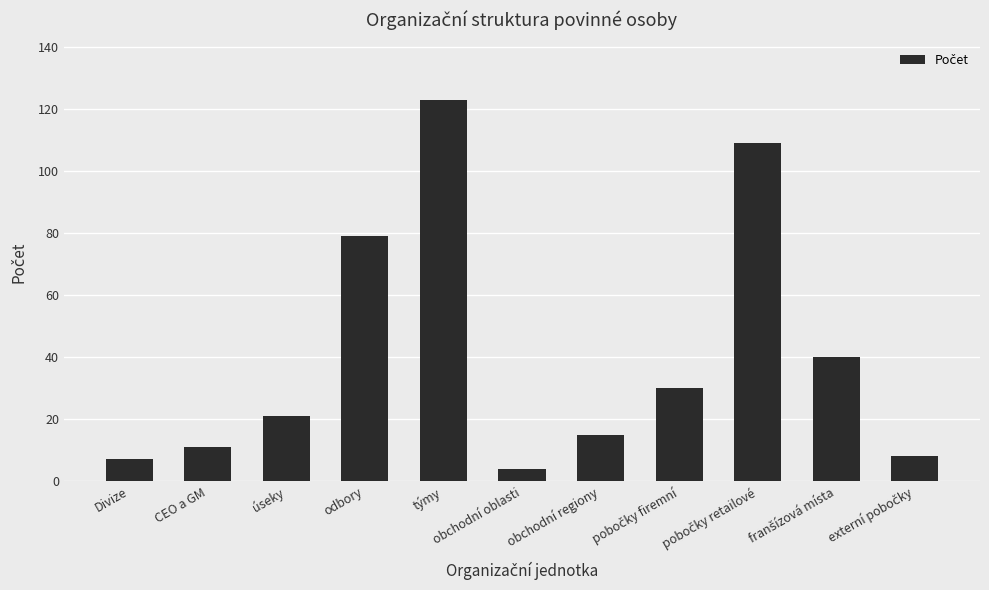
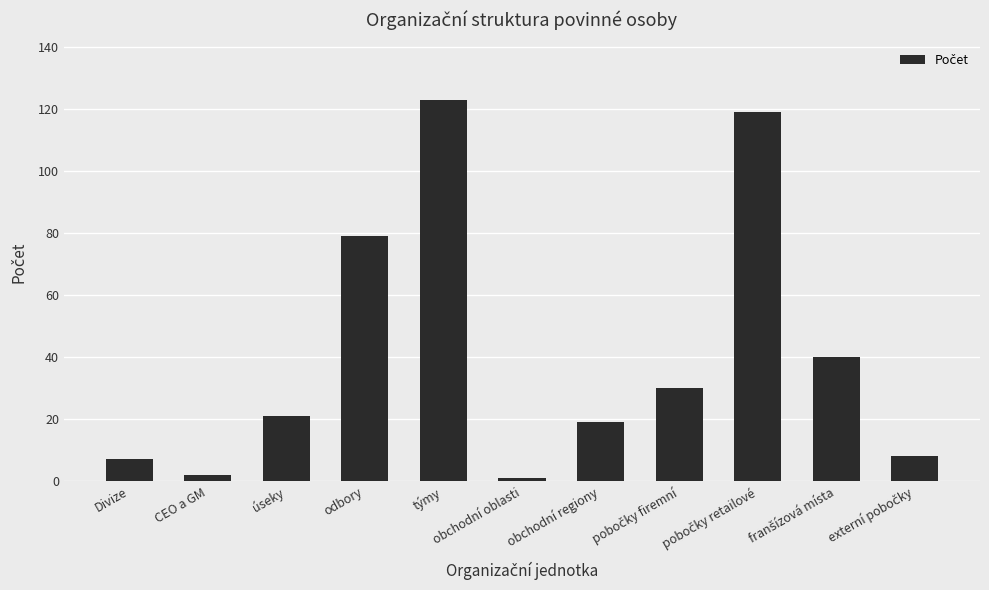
CEO a GM: 11 -> 2
obchodní oblasti: 4 -> 1
obchodní regiony: 15 -> 19
pobočky retailové: 109 -> 119
